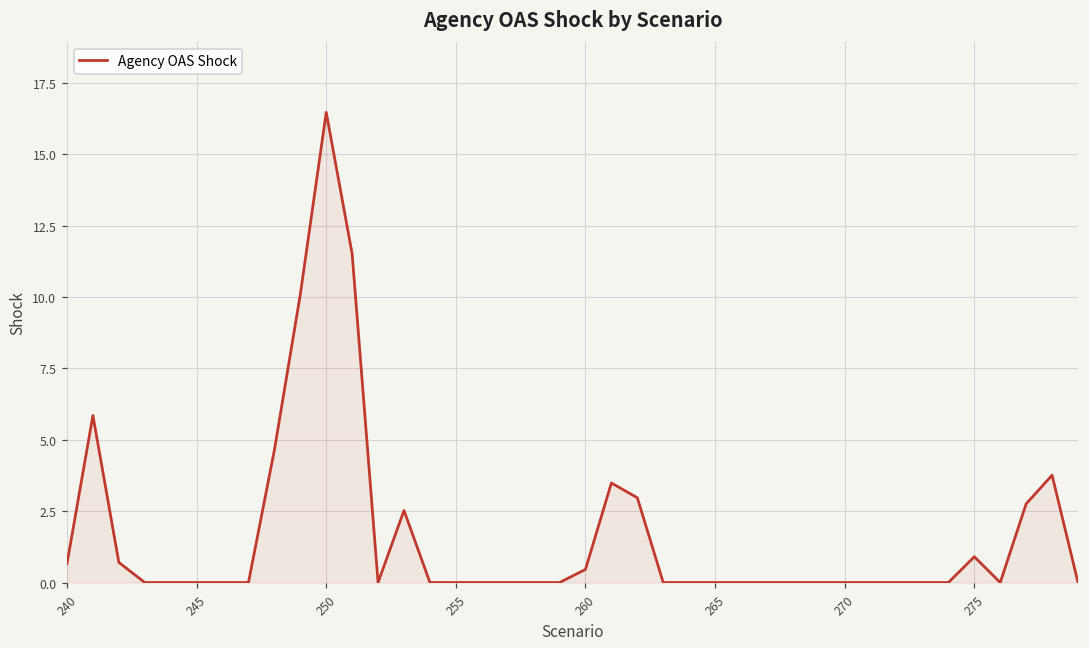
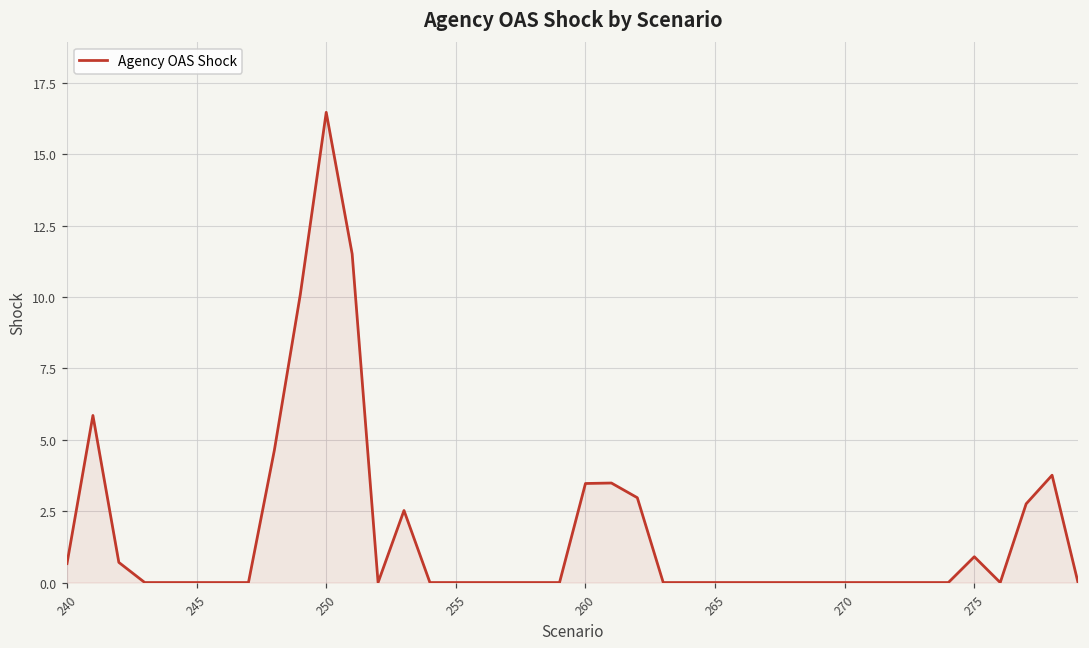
260: 0.5 -> 3.5
